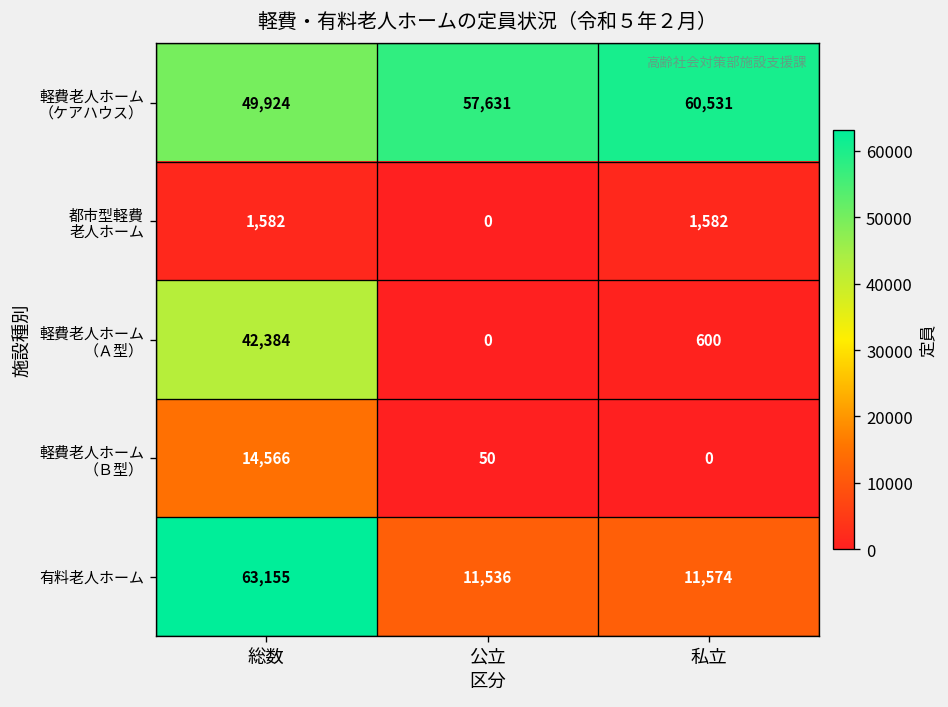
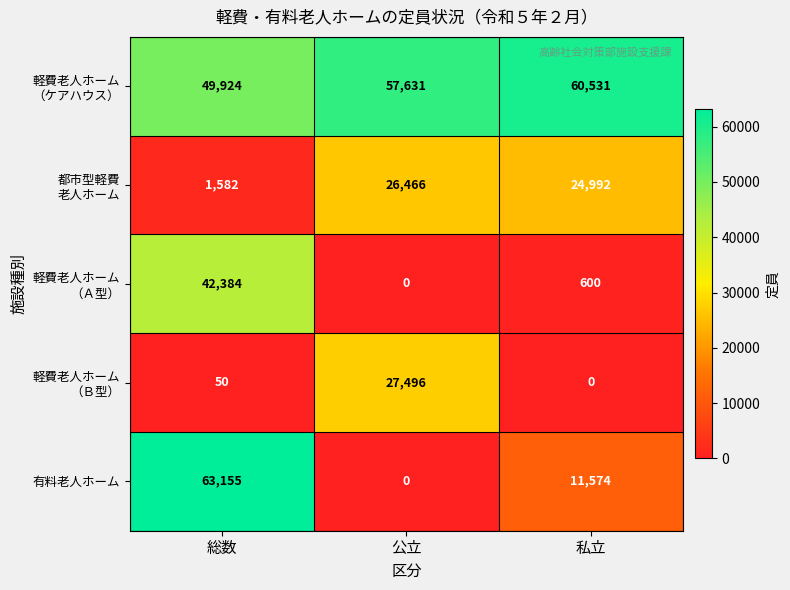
都市型軽費 老人ホーム, 公立: 0 -> 26,466
都市型軽費 老人ホーム, 私立: 1,582 -> 24,992
軽費老人ホーム （Ｂ型）, 総数: 14,566 -> 50
軽費老人ホーム （Ｂ型）, 公立: 50 -> 27,496
有料老人ホーム, 公立: 11,536 -> 0
